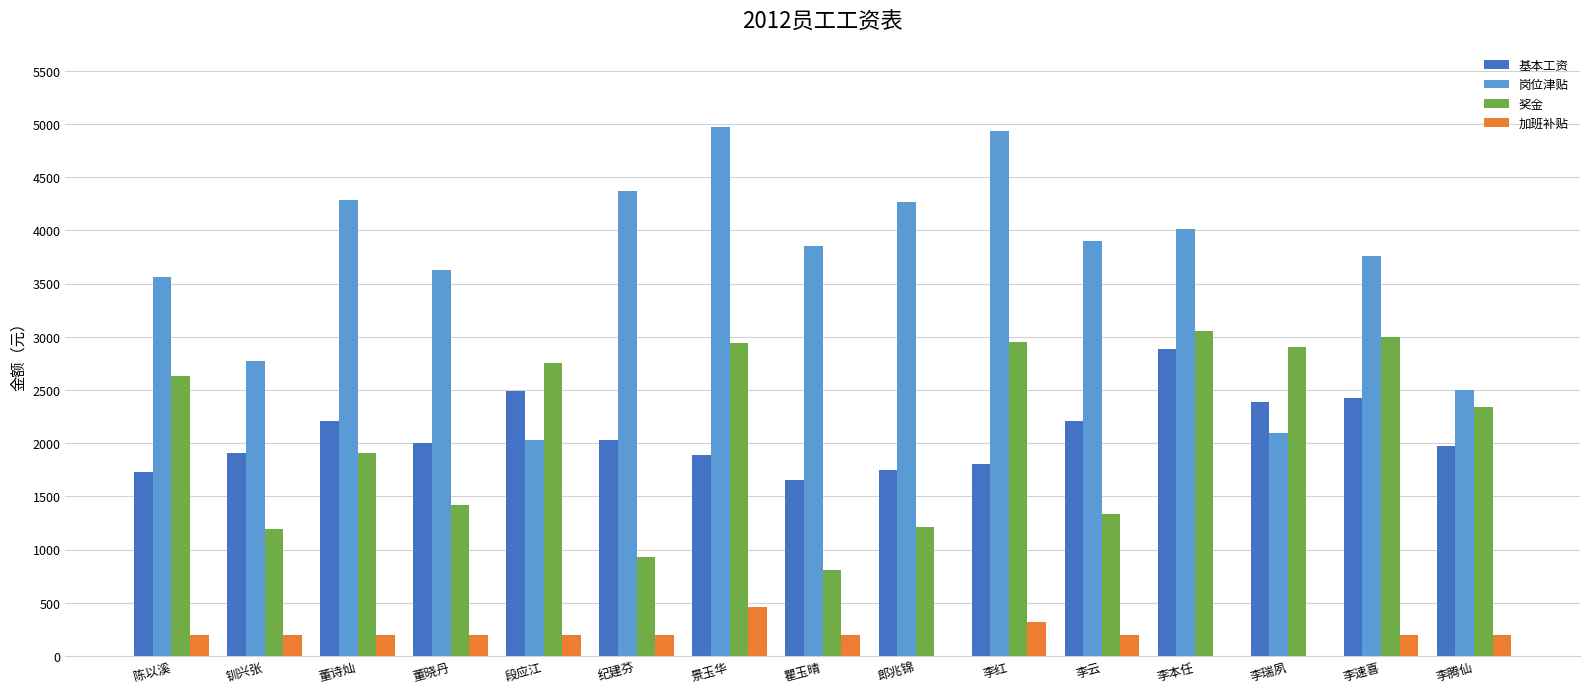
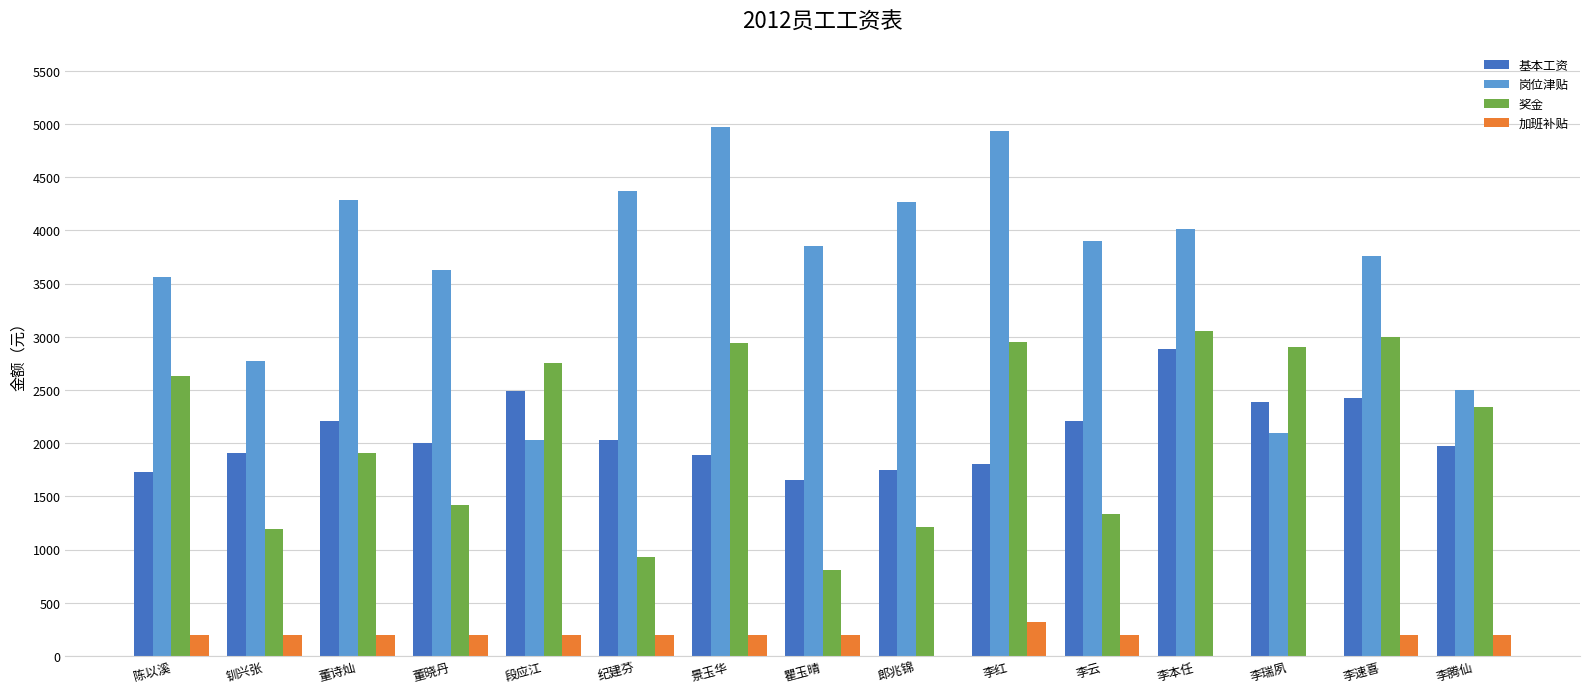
加班补贴, 景玉华: 460 -> 200
